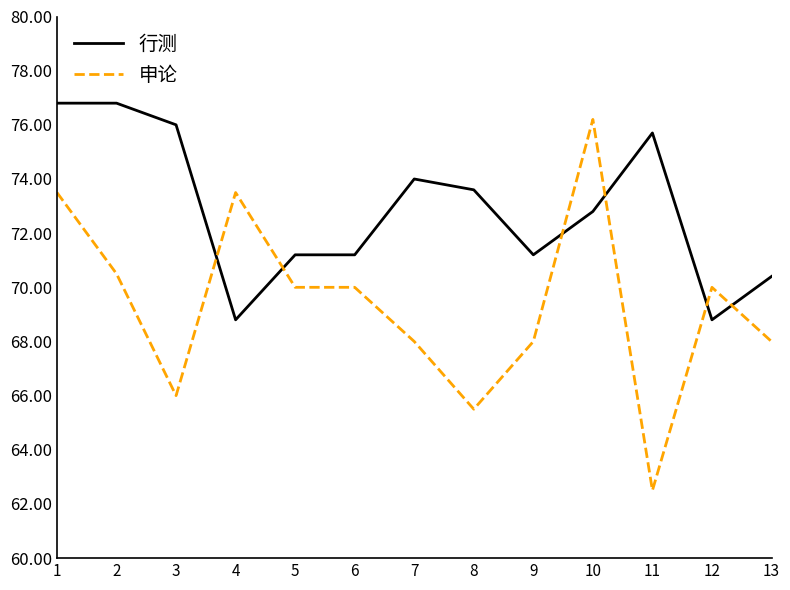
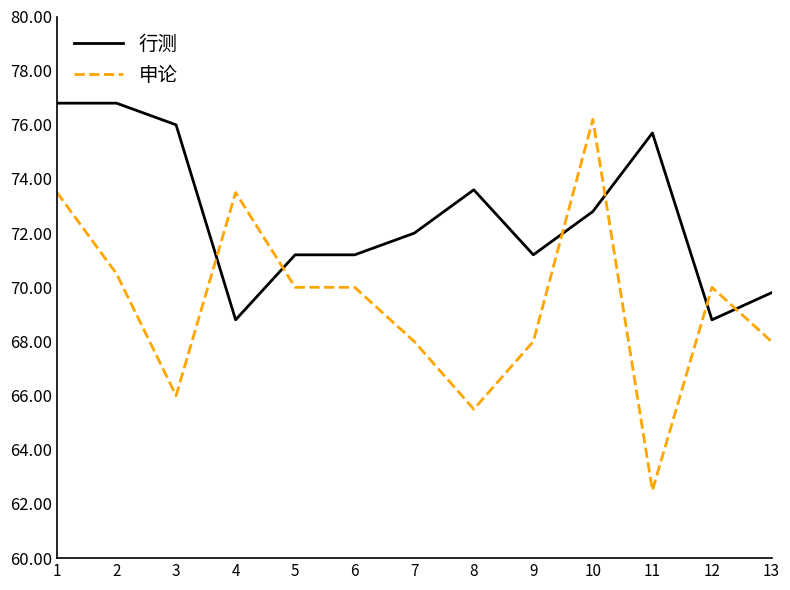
行测, 7: 74 -> 72
行测, 13: 70.4 -> 69.8
